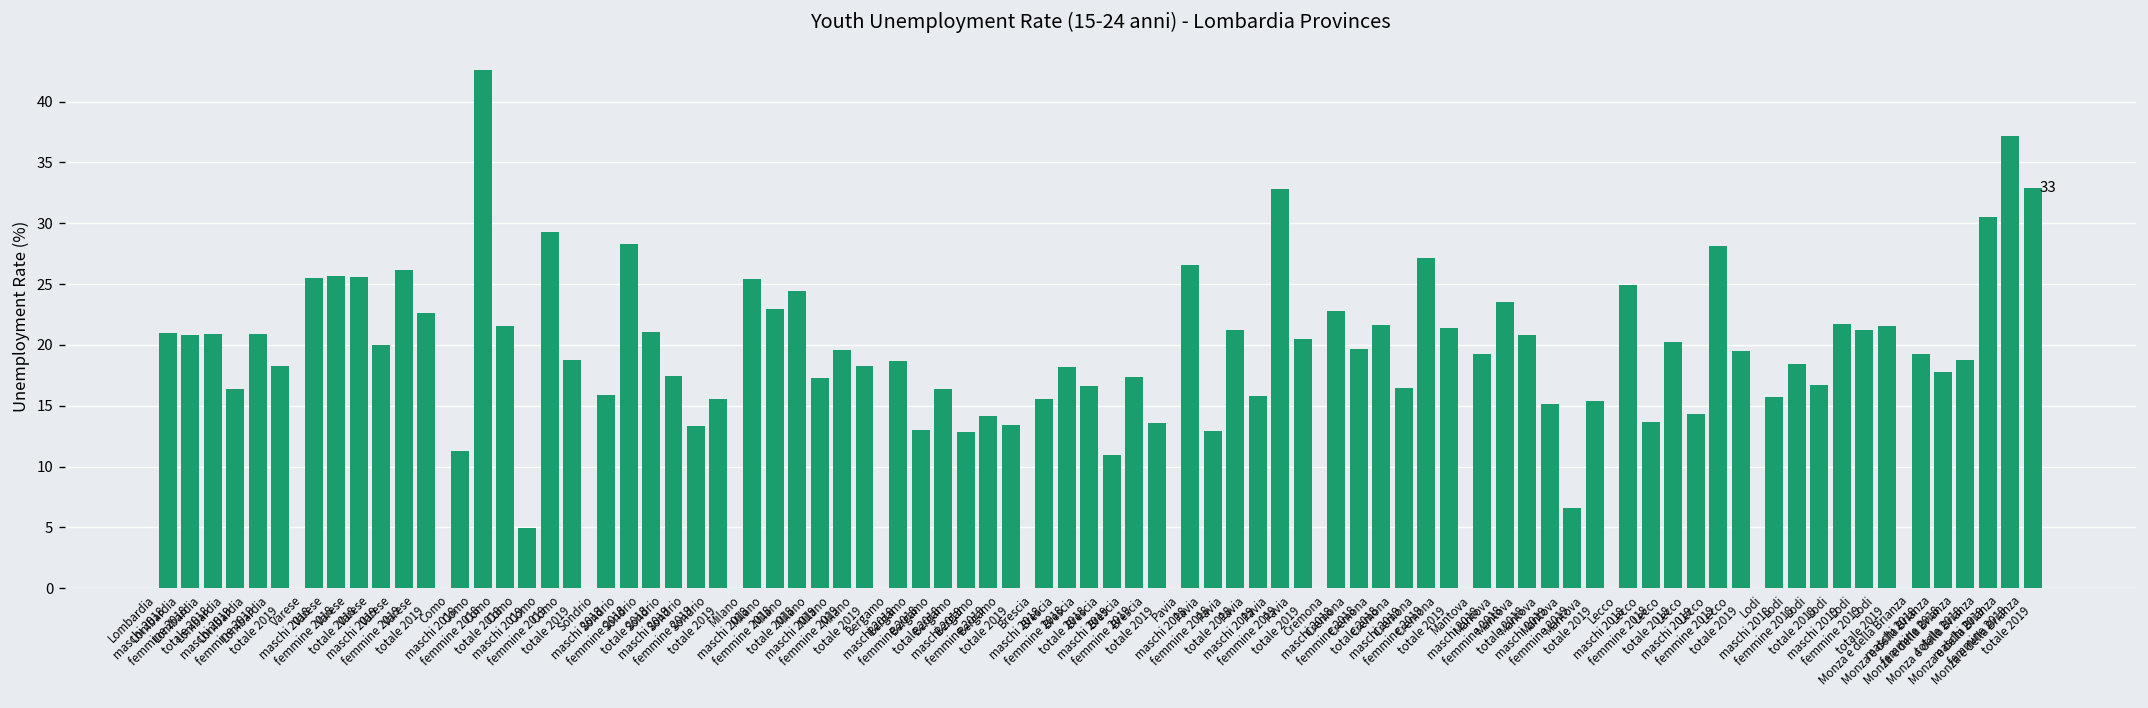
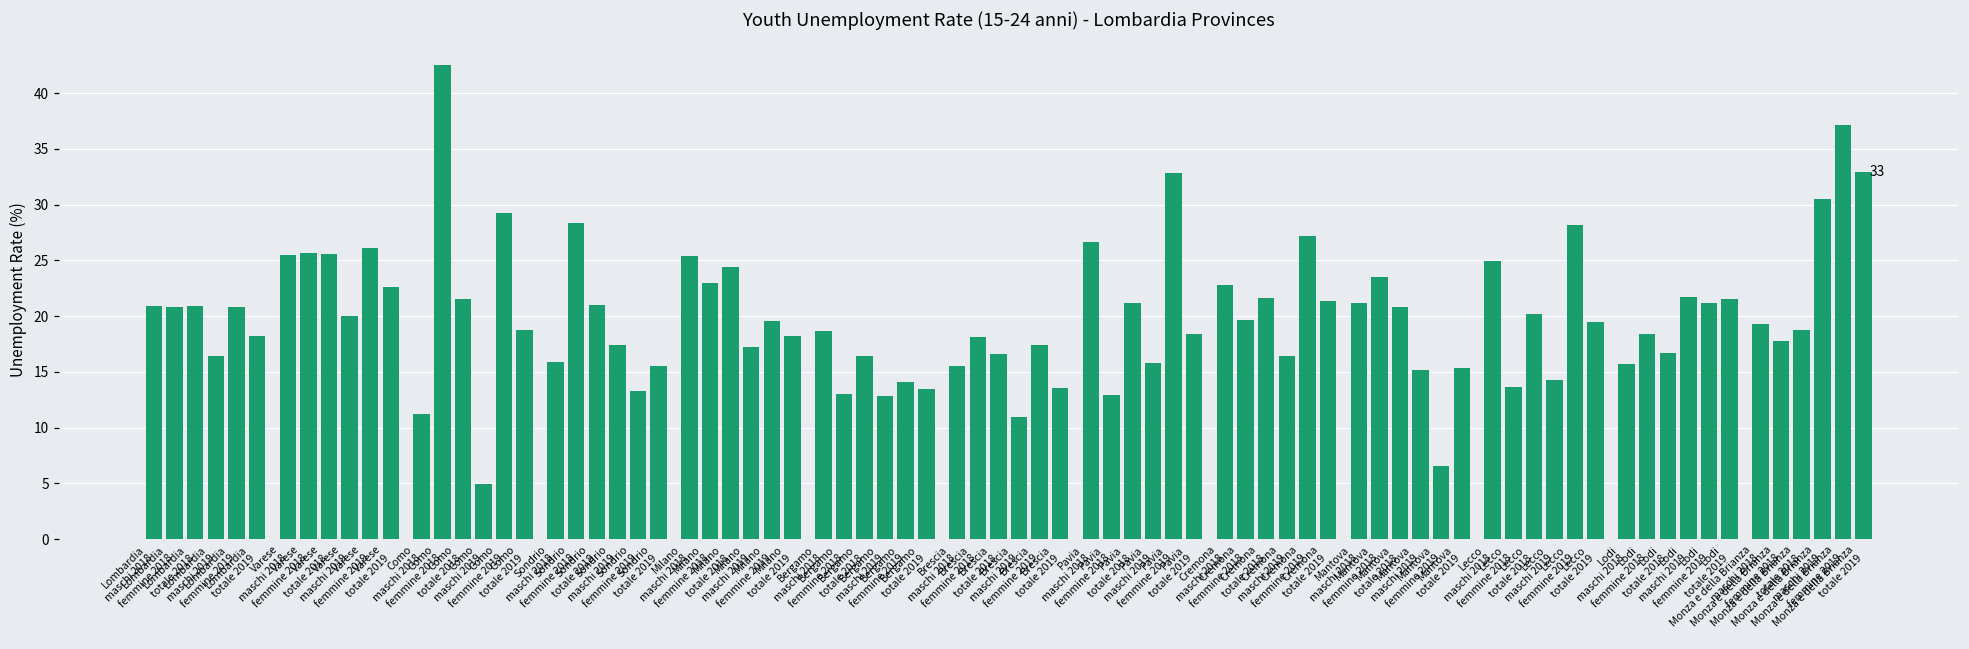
Pavia totale 2019: 20.5 -> 18.4
Mantova maschi 2018: 19.2 -> 21.2
